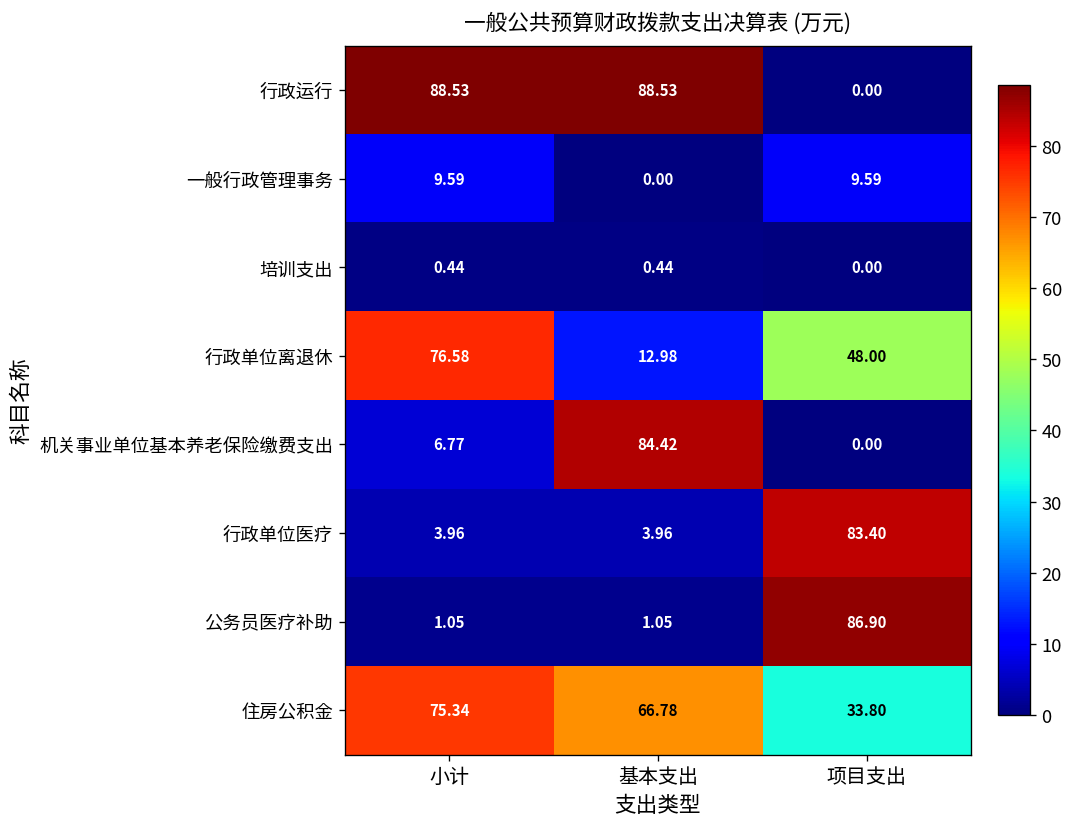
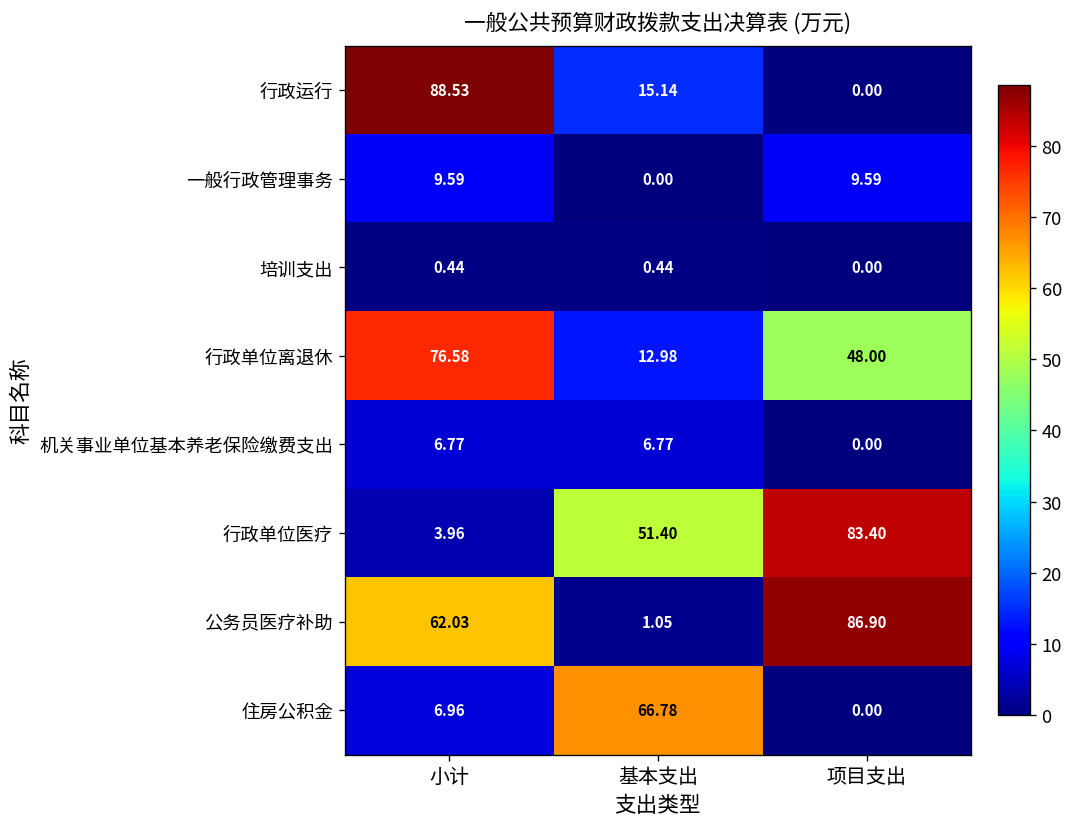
行政运行, 基本支出: 88.53 -> 15.14
机关事业单位基本养老保险缴费支出, 基本支出: 84.42 -> 6.77
行政单位医疗, 基本支出: 3.96 -> 51.40
公务员医疗补助, 小计: 1.05 -> 62.03
住房公积金, 小计: 75.34 -> 6.96
住房公积金, 项目支出: 33.80 -> 0.00
